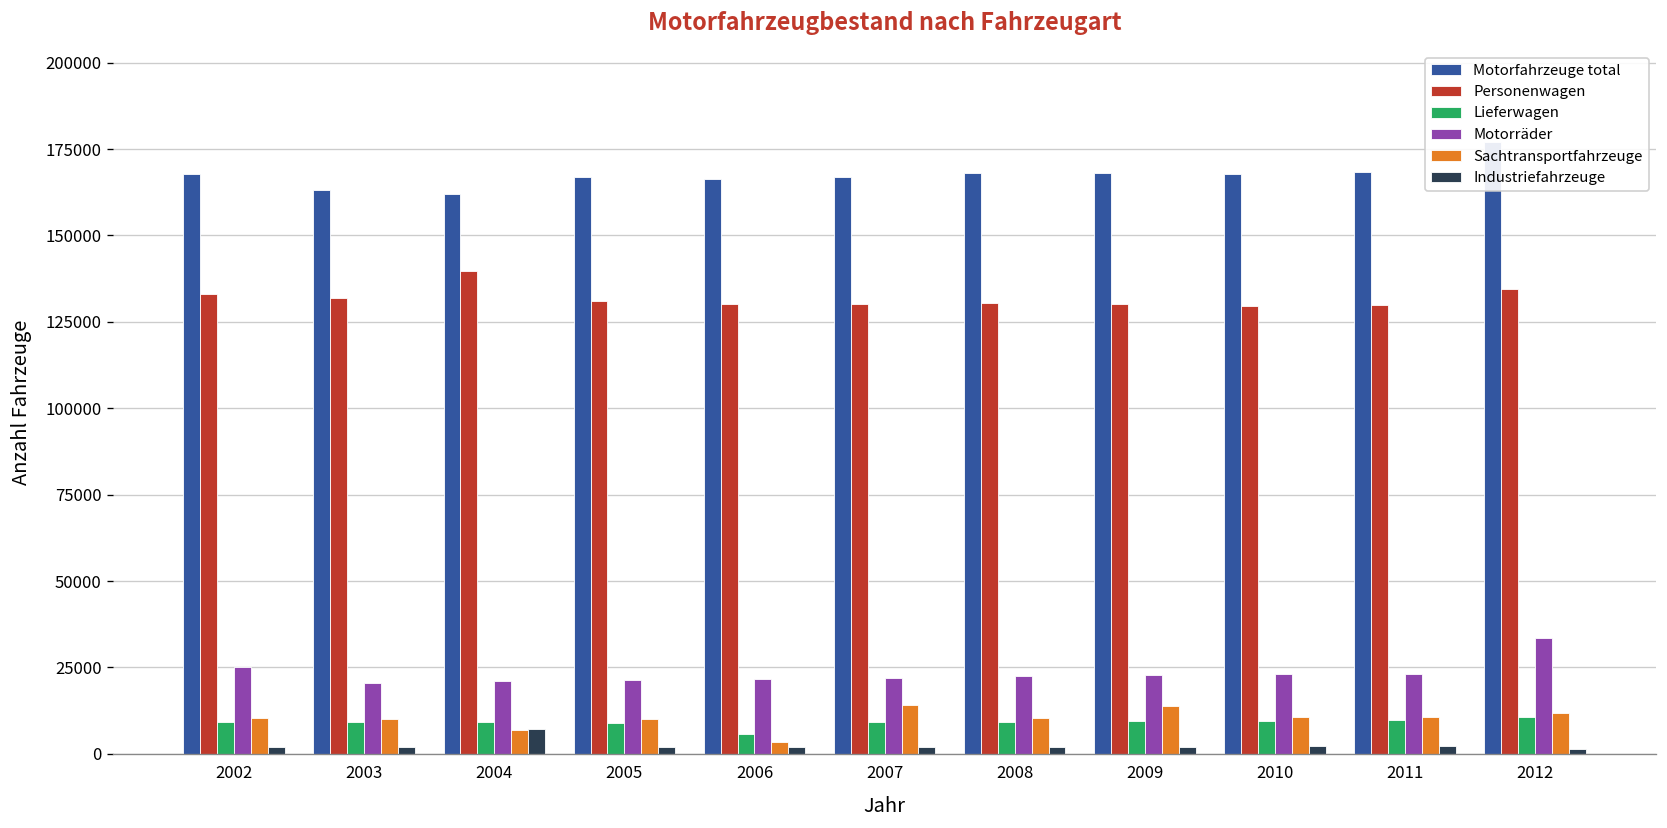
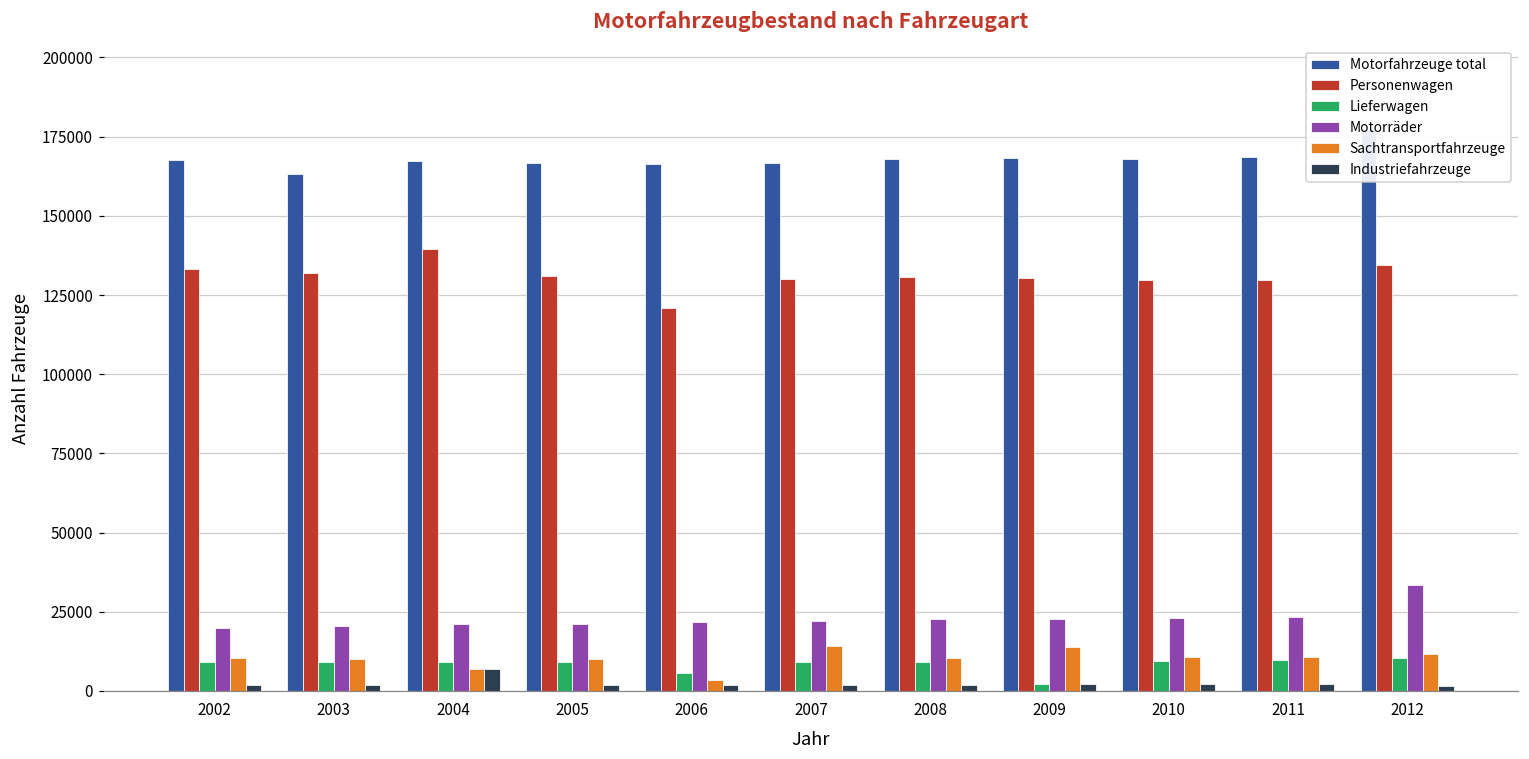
Motorräder, 2002: 25000 -> 20000
Motorfahrzeuge total, 2004: 162000 -> 167000
Personenwagen, 2006: 130000 -> 121000
Lieferwagen, 2009: 9000 -> 2000
